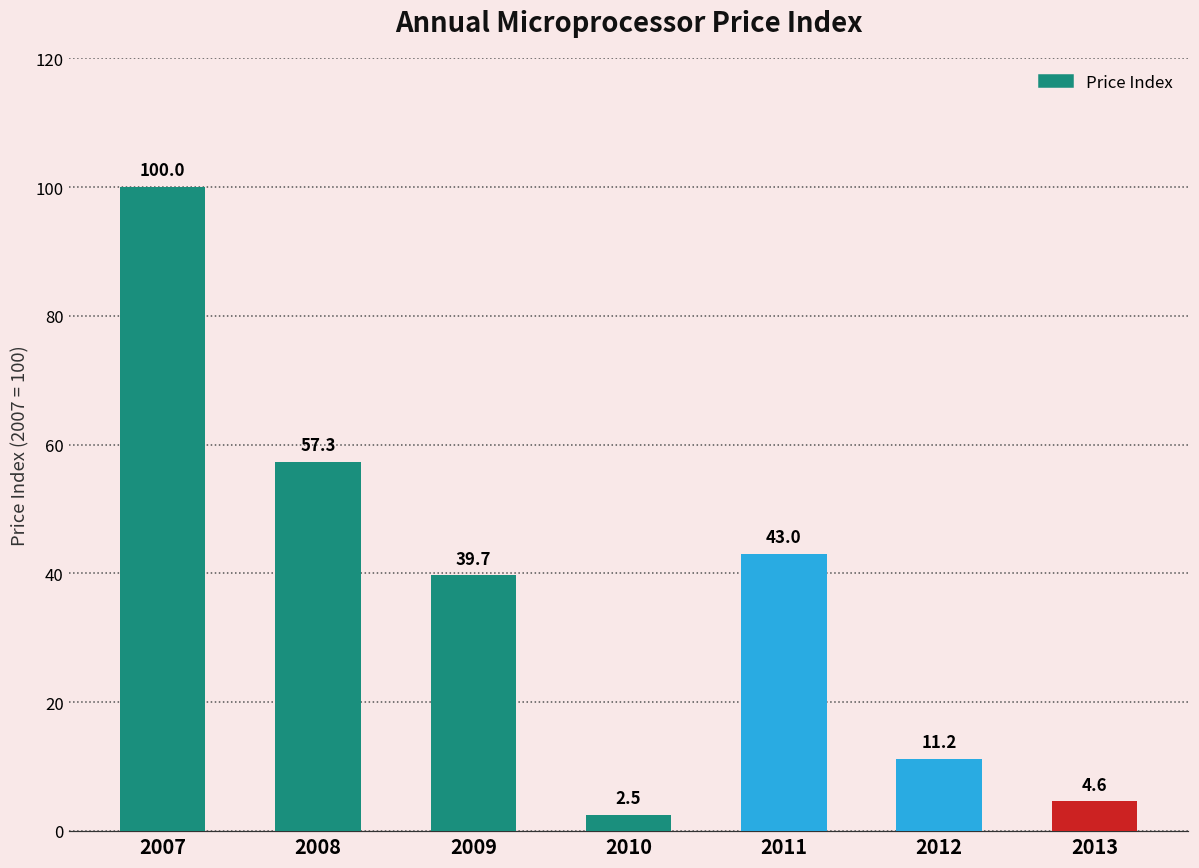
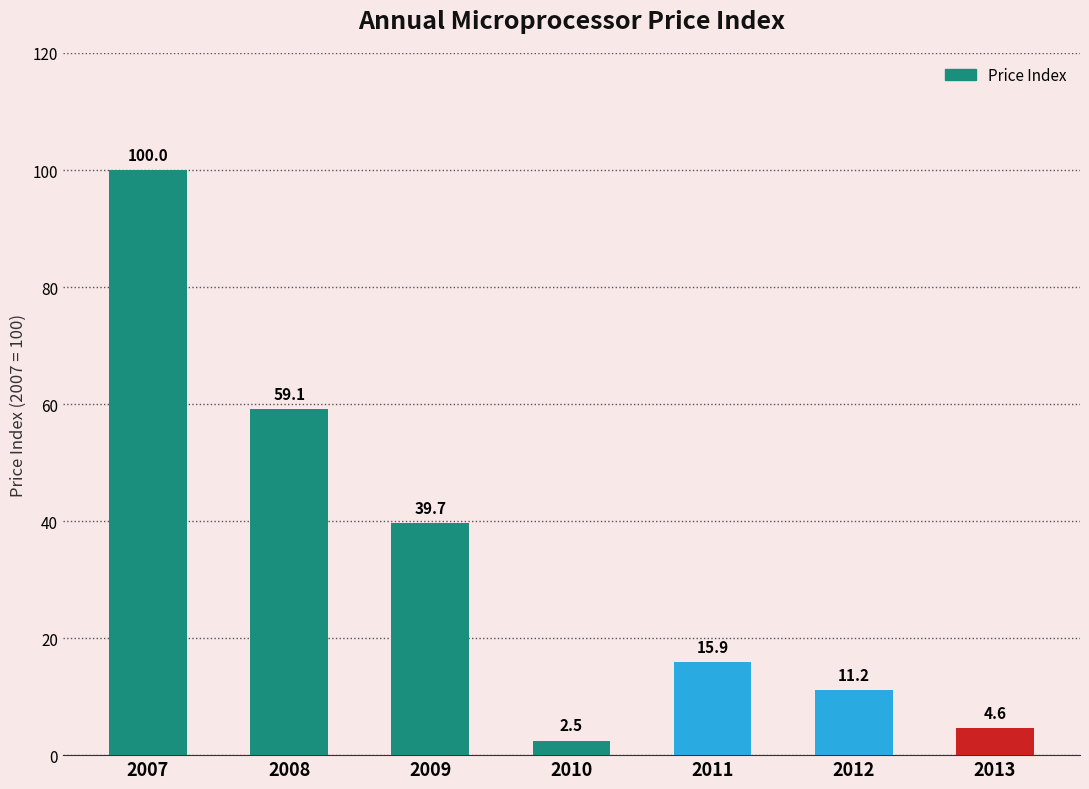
2008: 57.3 -> 59.1
2011: 43.0 -> 15.9
